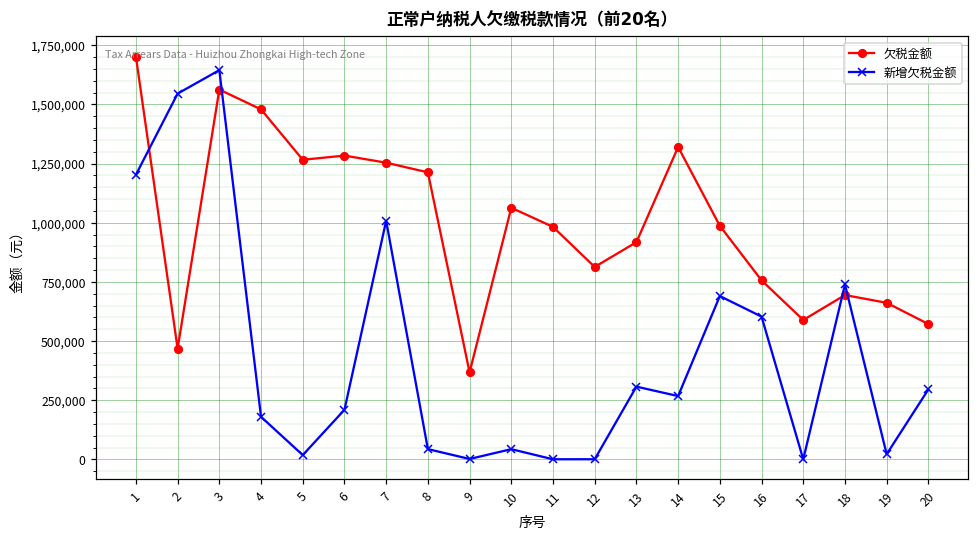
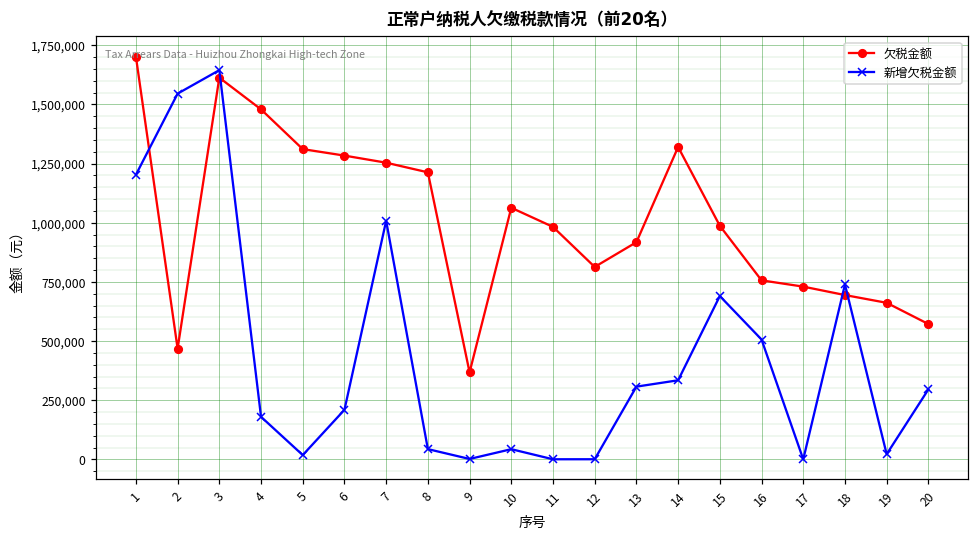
欠税金额, 3: 1,560,000 -> 1,610,000
欠税金额, 5: 1,270,000 -> 1,310,000
新增欠税金额, 14: 270,000 -> 330,000
新增欠税金额, 16: 600,000 -> 510,000
欠税金额, 17: 590,000 -> 730,000
